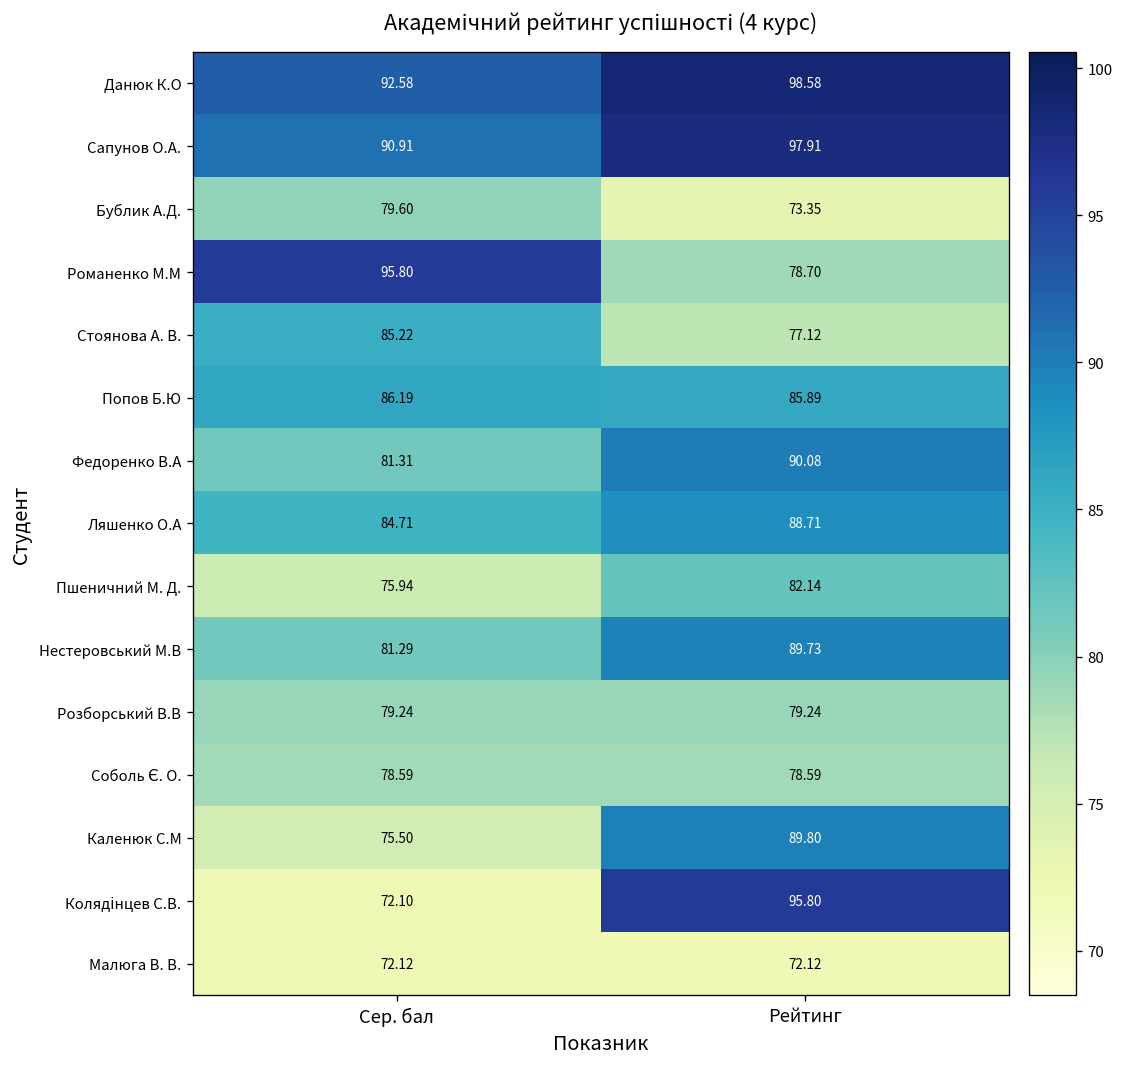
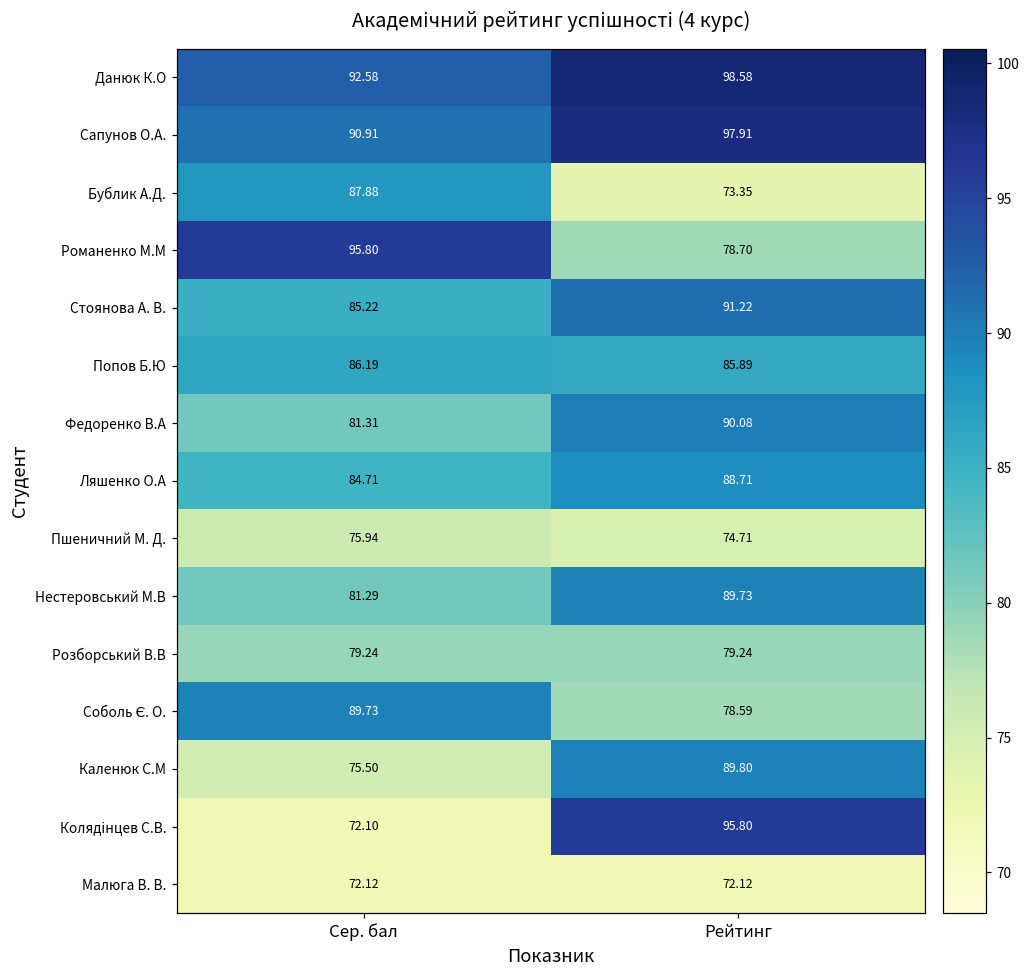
Бублик А.Д., Сер. бал: 79.60 -> 87.88
Стоянова А. В., Рейтинг: 77.12 -> 91.22
Пшеничний М. Д., Рейтинг: 82.14 -> 74.71
Соболь Є. О., Сер. бал: 78.59 -> 89.73
